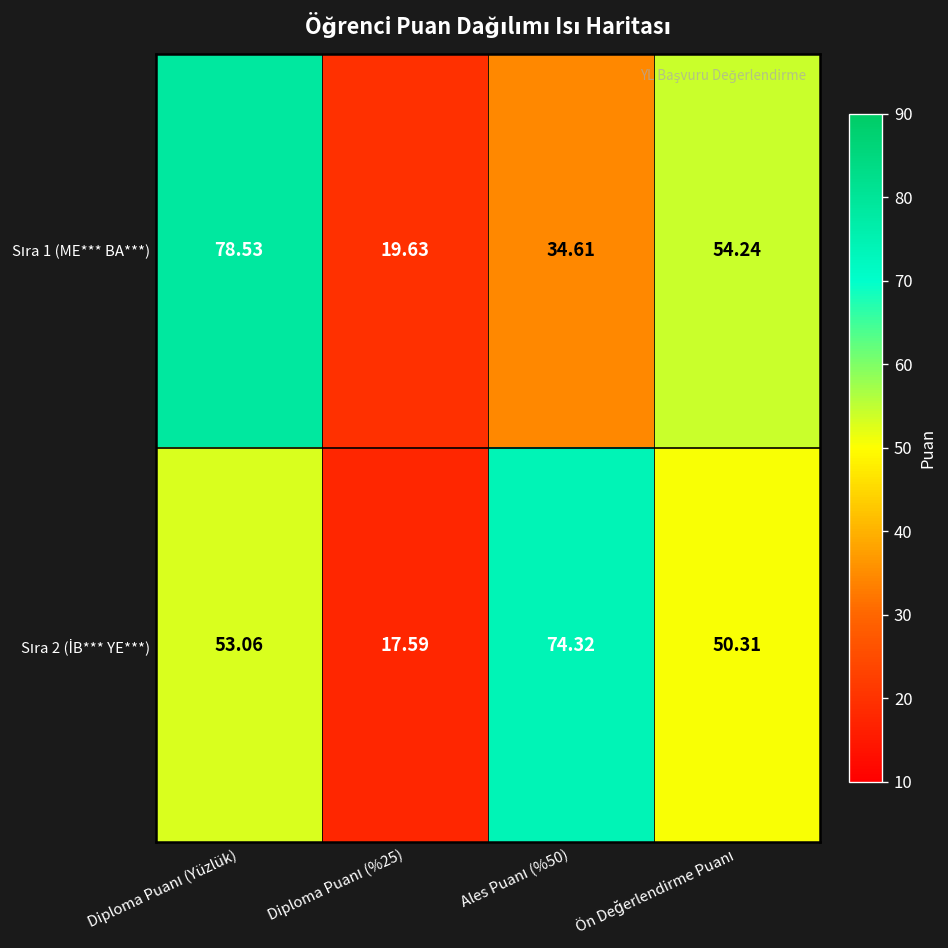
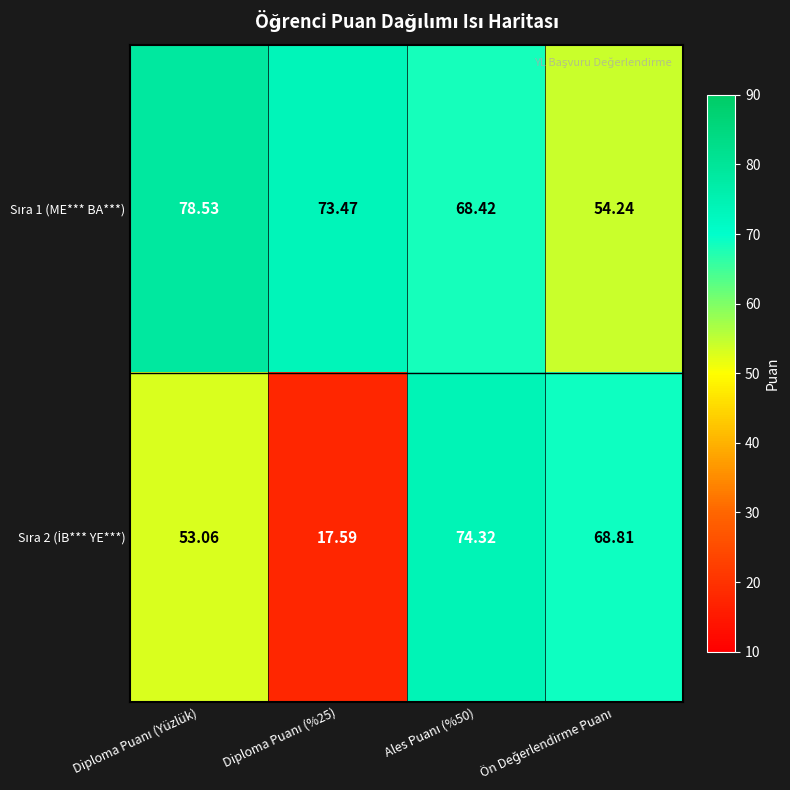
Sıra 1 (ME*** BA***), Diploma Puanı (%25): 19.63 -> 73.47
Sıra 1 (ME*** BA***), Ales Puanı (%50): 34.61 -> 68.42
Sıra 2 (İB*** YE***), Ön Değerlendirme Puanı: 50.31 -> 68.81
